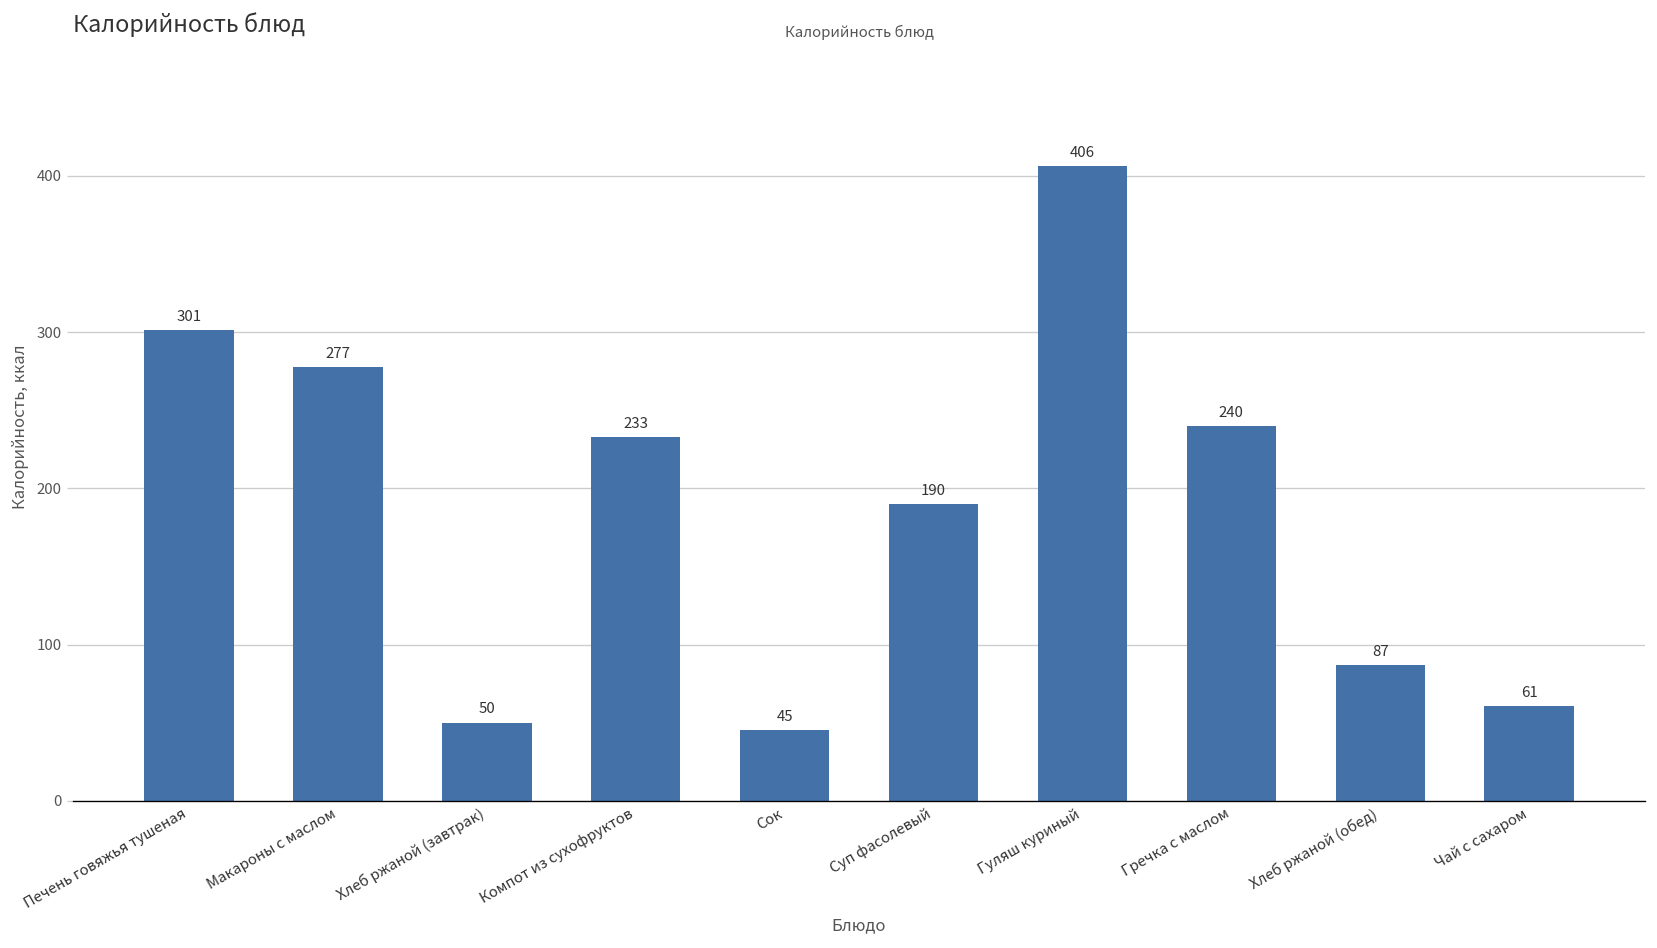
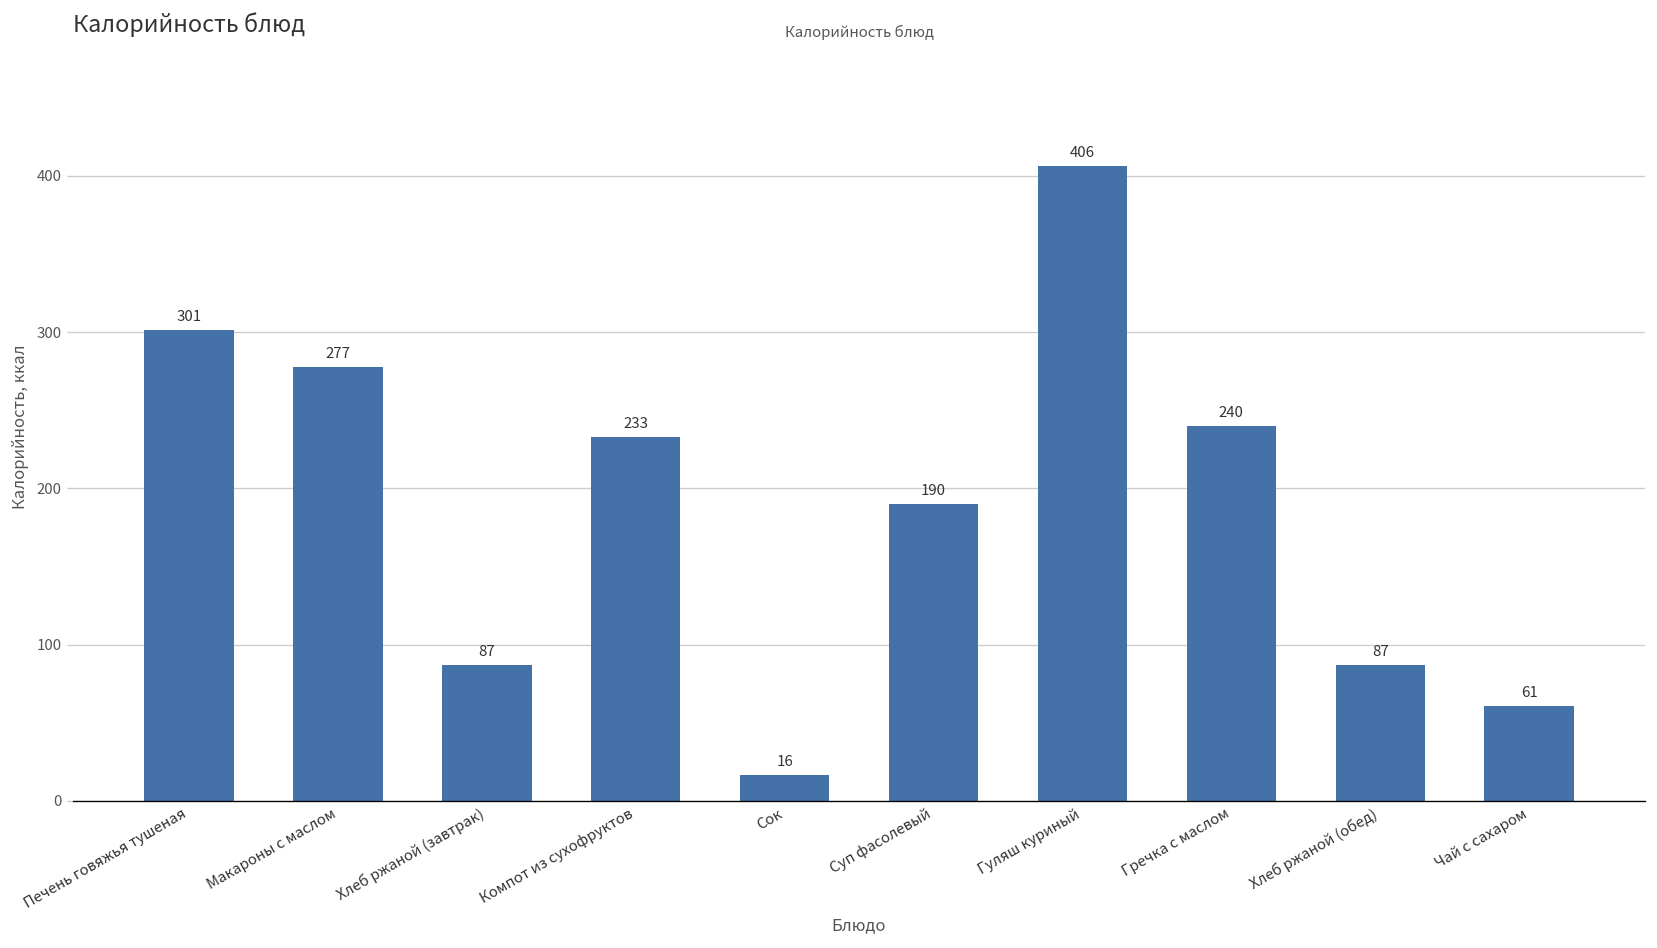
Хлеб ржаной (завтрак): 50 -> 87
Сок: 45 -> 16
